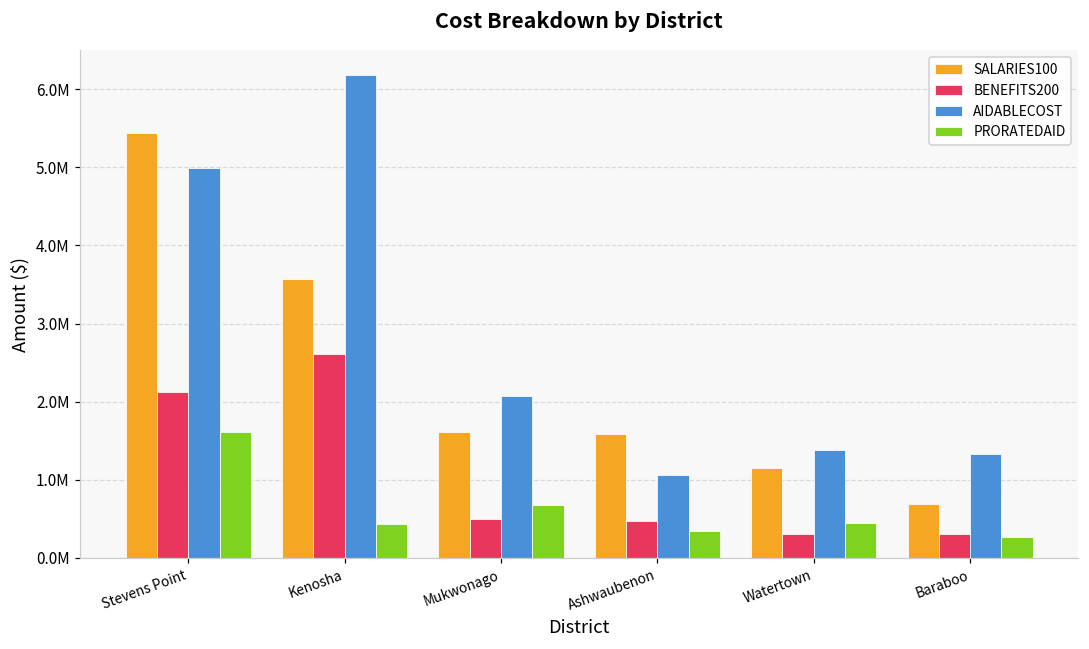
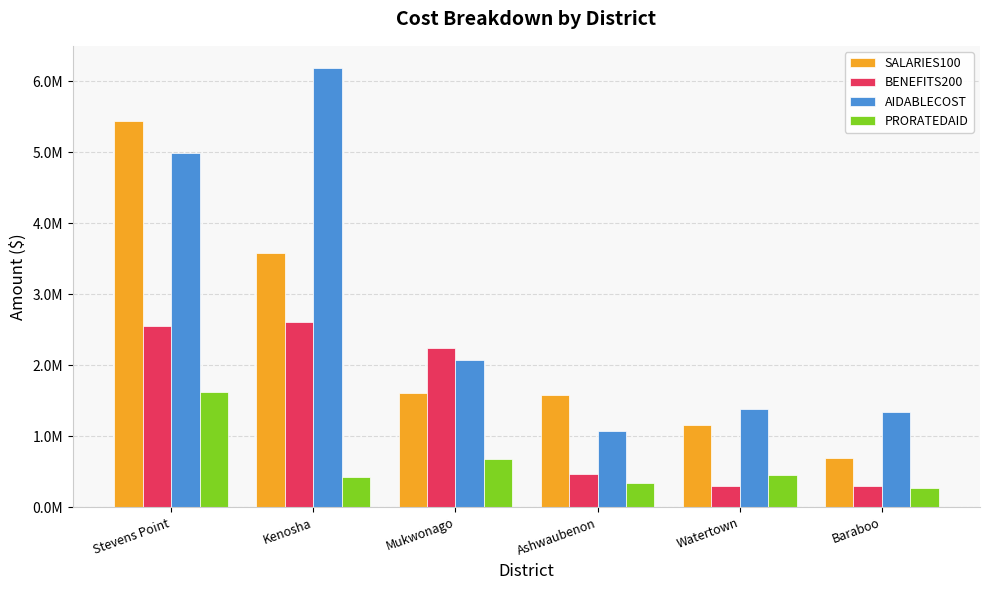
BENEFITS200, Stevens Point: 2100000 -> 2600000
BENEFITS200, Mukwonago: 500000 -> 2200000
